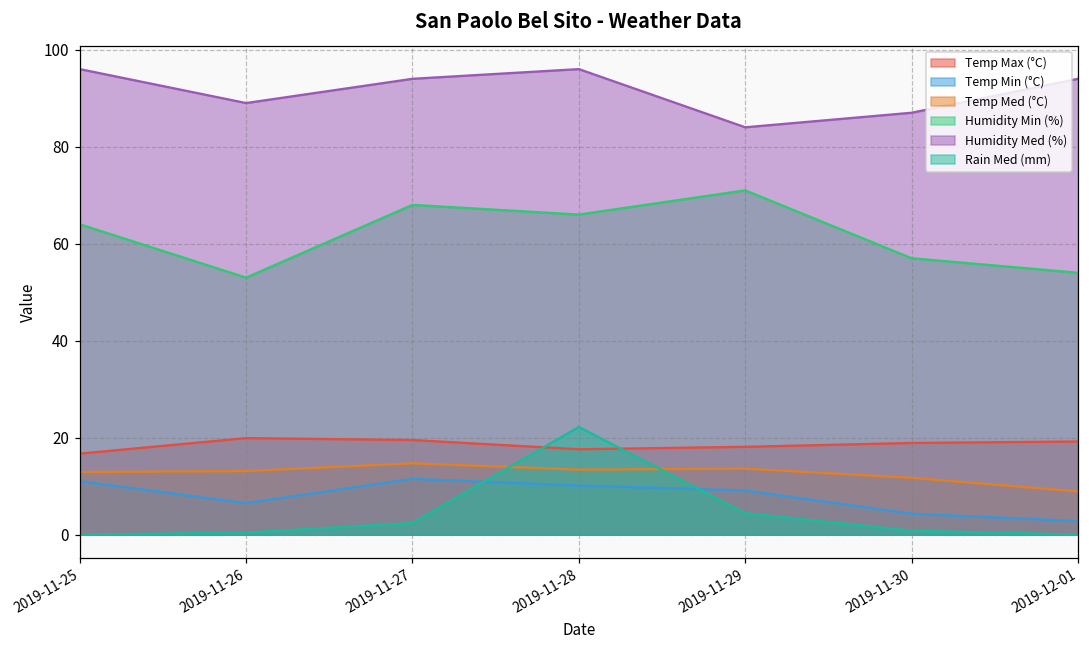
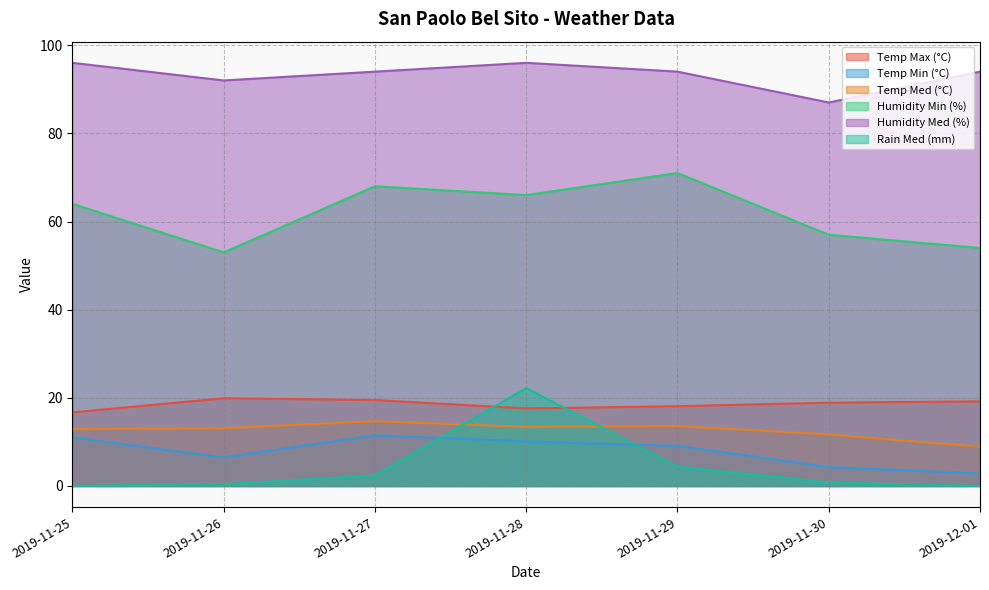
Humidity Med (%), 2019-11-26: 89 -> 92
Humidity Med (%), 2019-11-29: 84 -> 94
